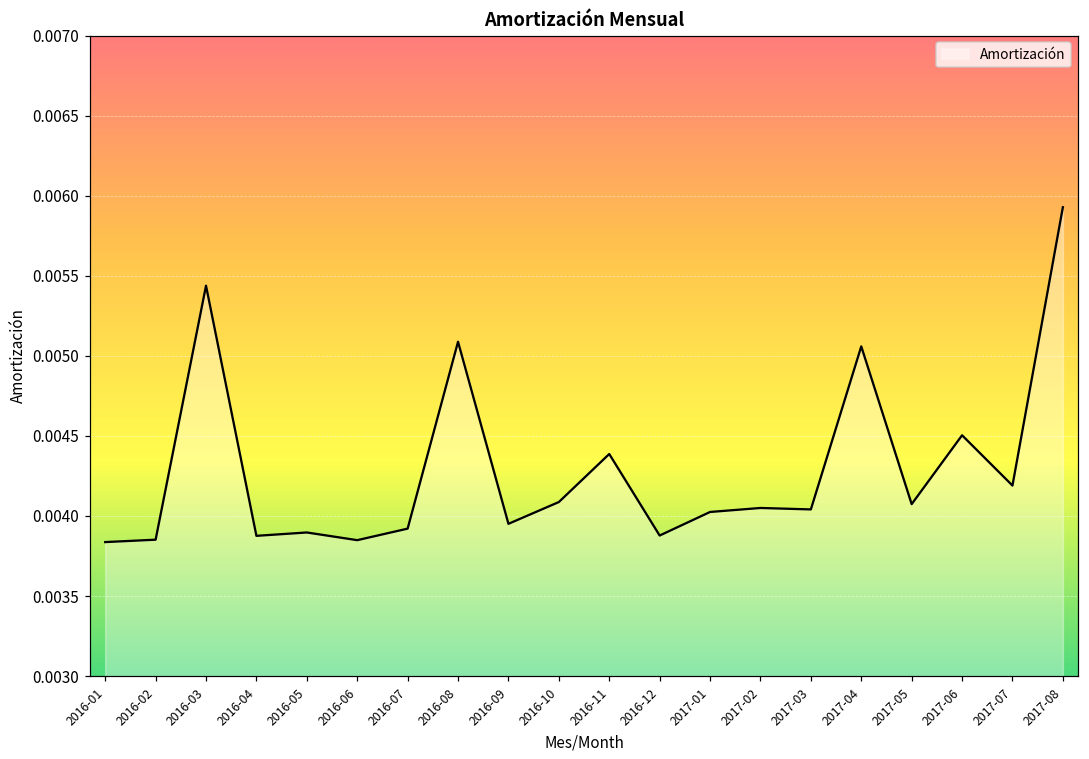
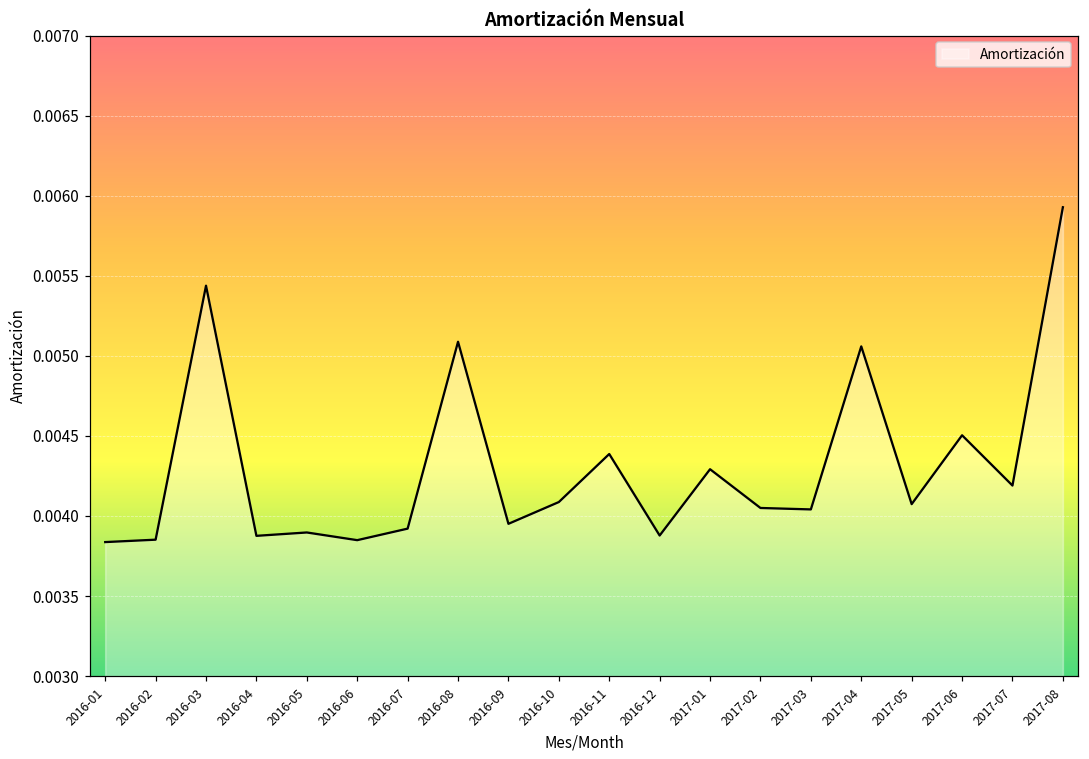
2017-01: 0.00403 -> 0.00429
